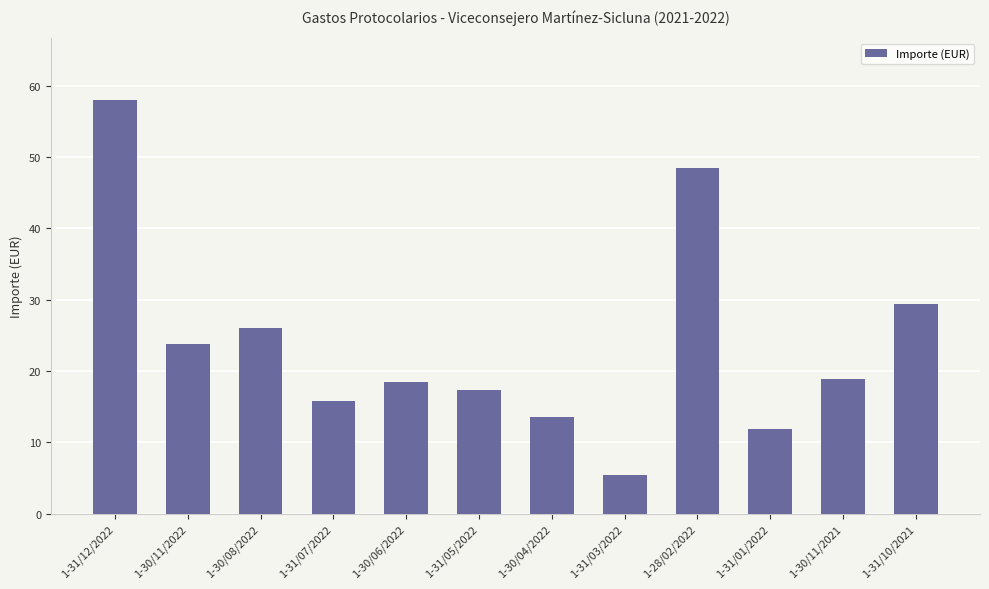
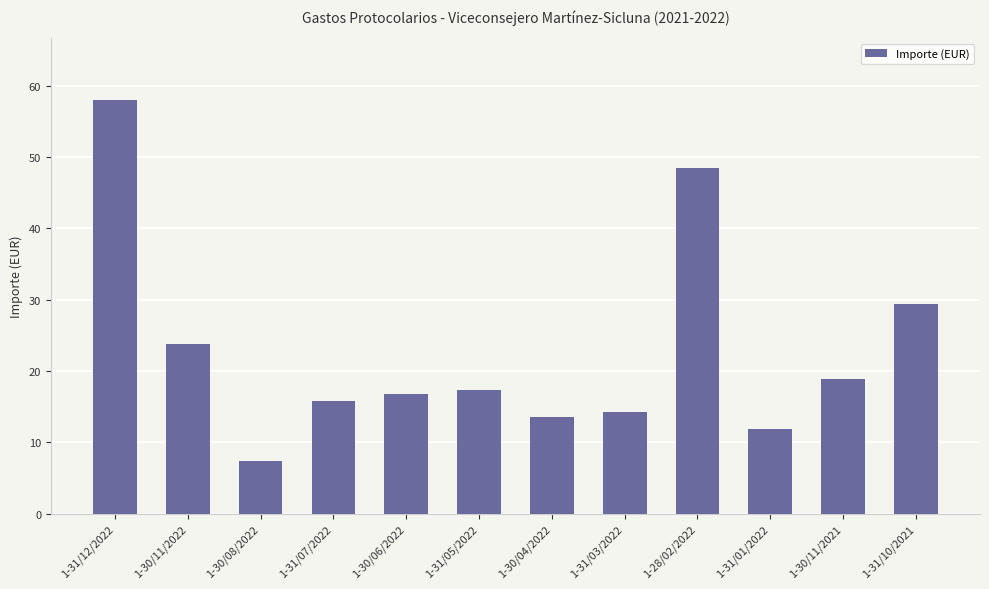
1-30/08/2022: 26 -> 7
1-30/06/2022: 18 -> 17
1-31/03/2022: 5 -> 14
